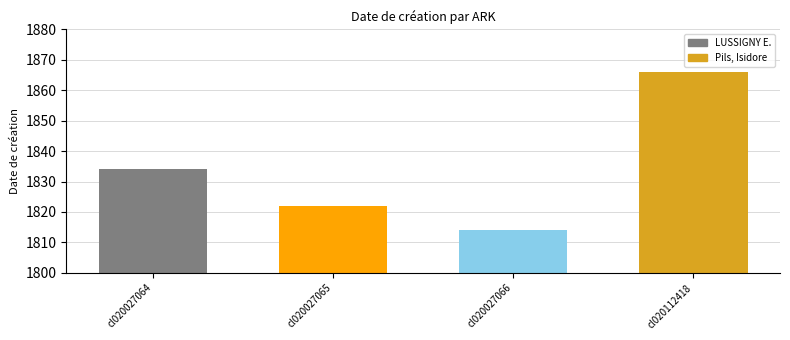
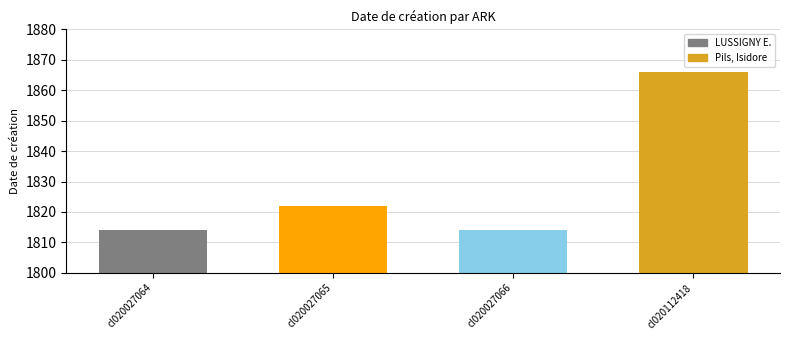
cl020027064: 1834 -> 1814
